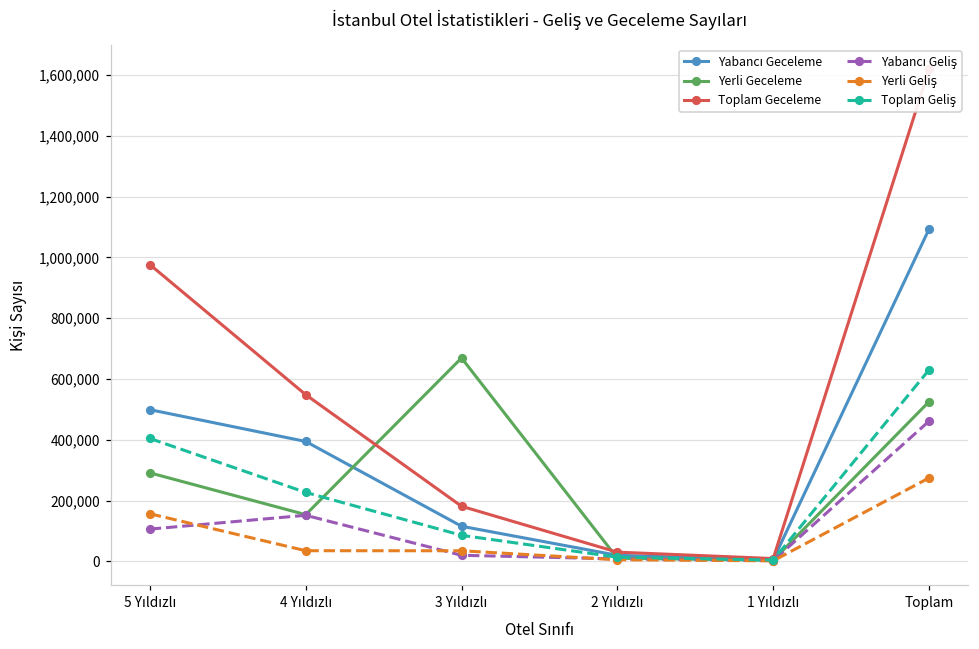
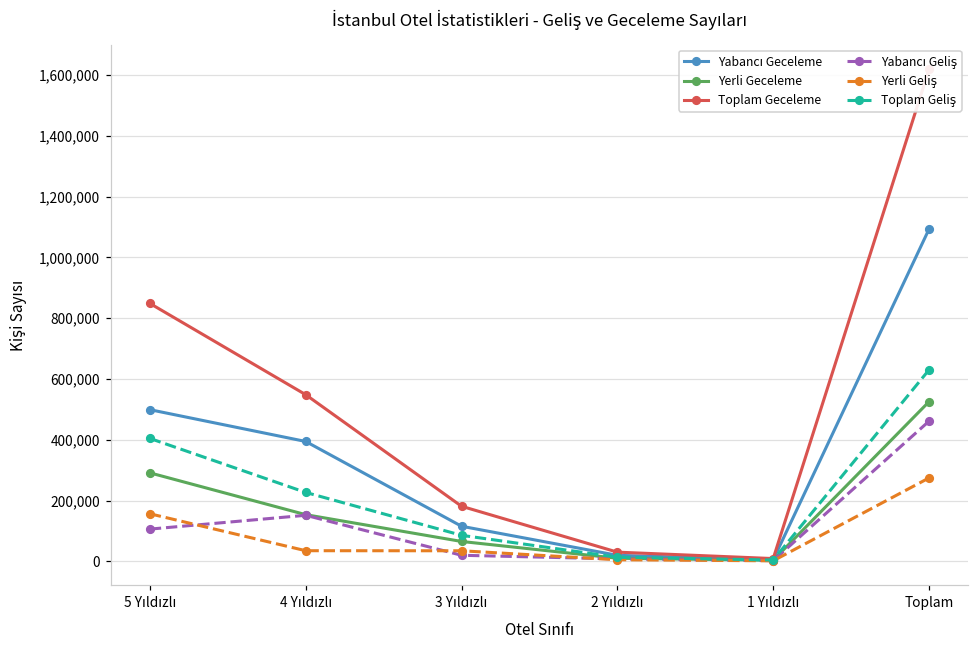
Toplam Geceleme, 5 Yıldızlı: 980,000 -> 850,000
Yerli Geceleme, 3 Yıldızlı: 670,000 -> 70,000
